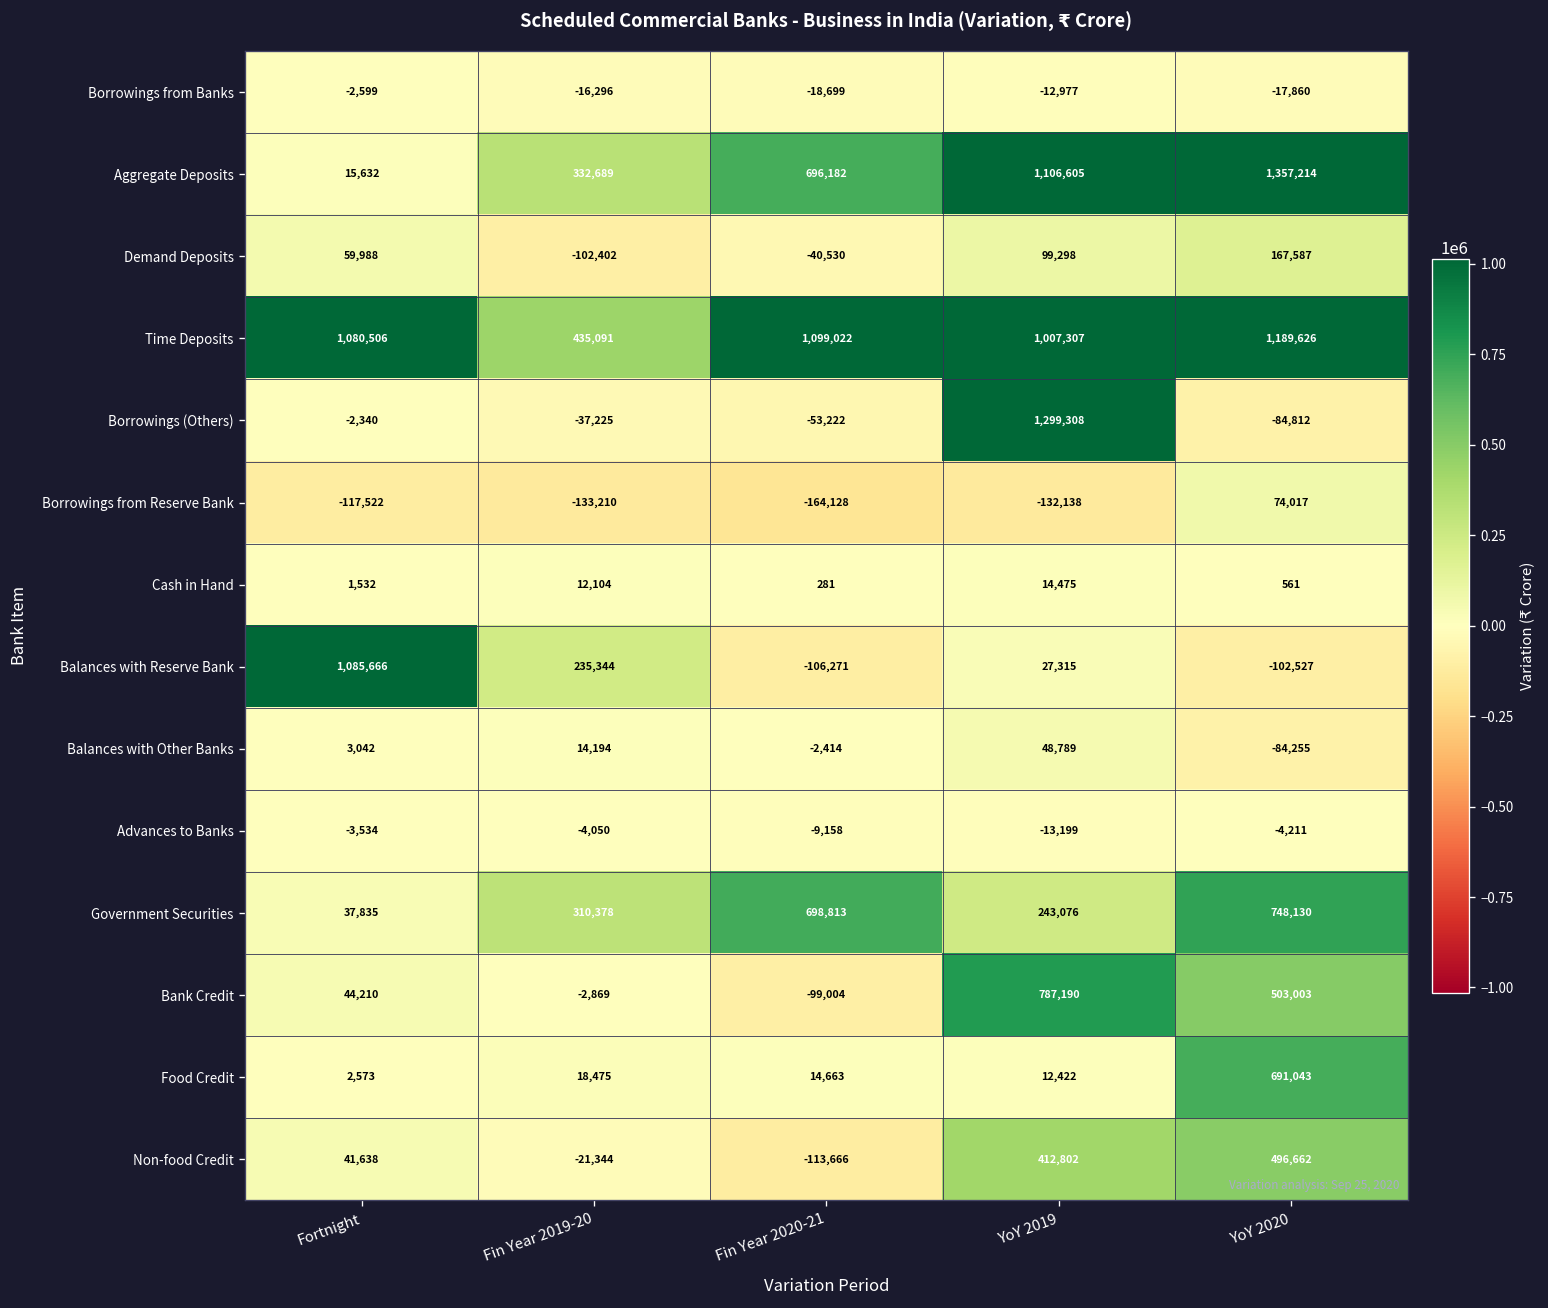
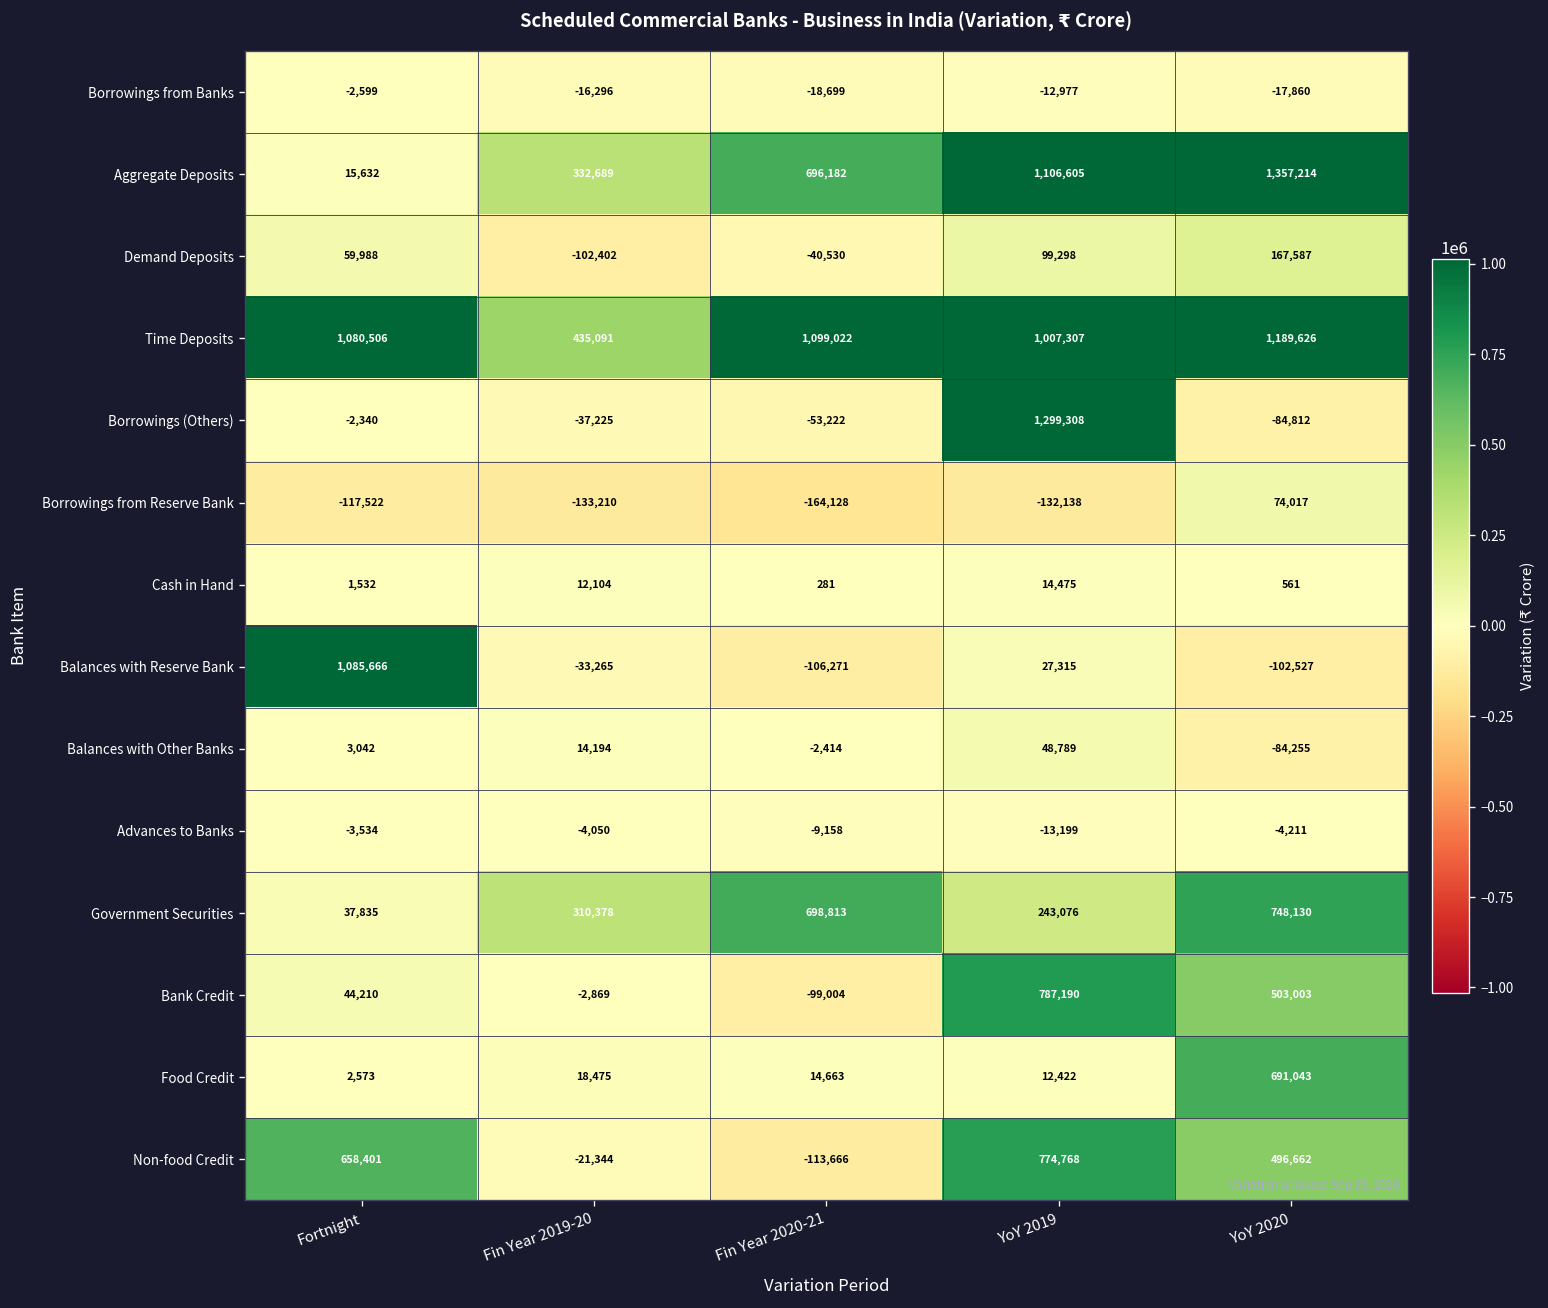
Balances with Reserve Bank, Fin Year 2019-20: 235,344 -> -33,265
Non-food Credit, Fortnight: 41,638 -> 658,401
Non-food Credit, YoY 2019: 412,802 -> 774,768
